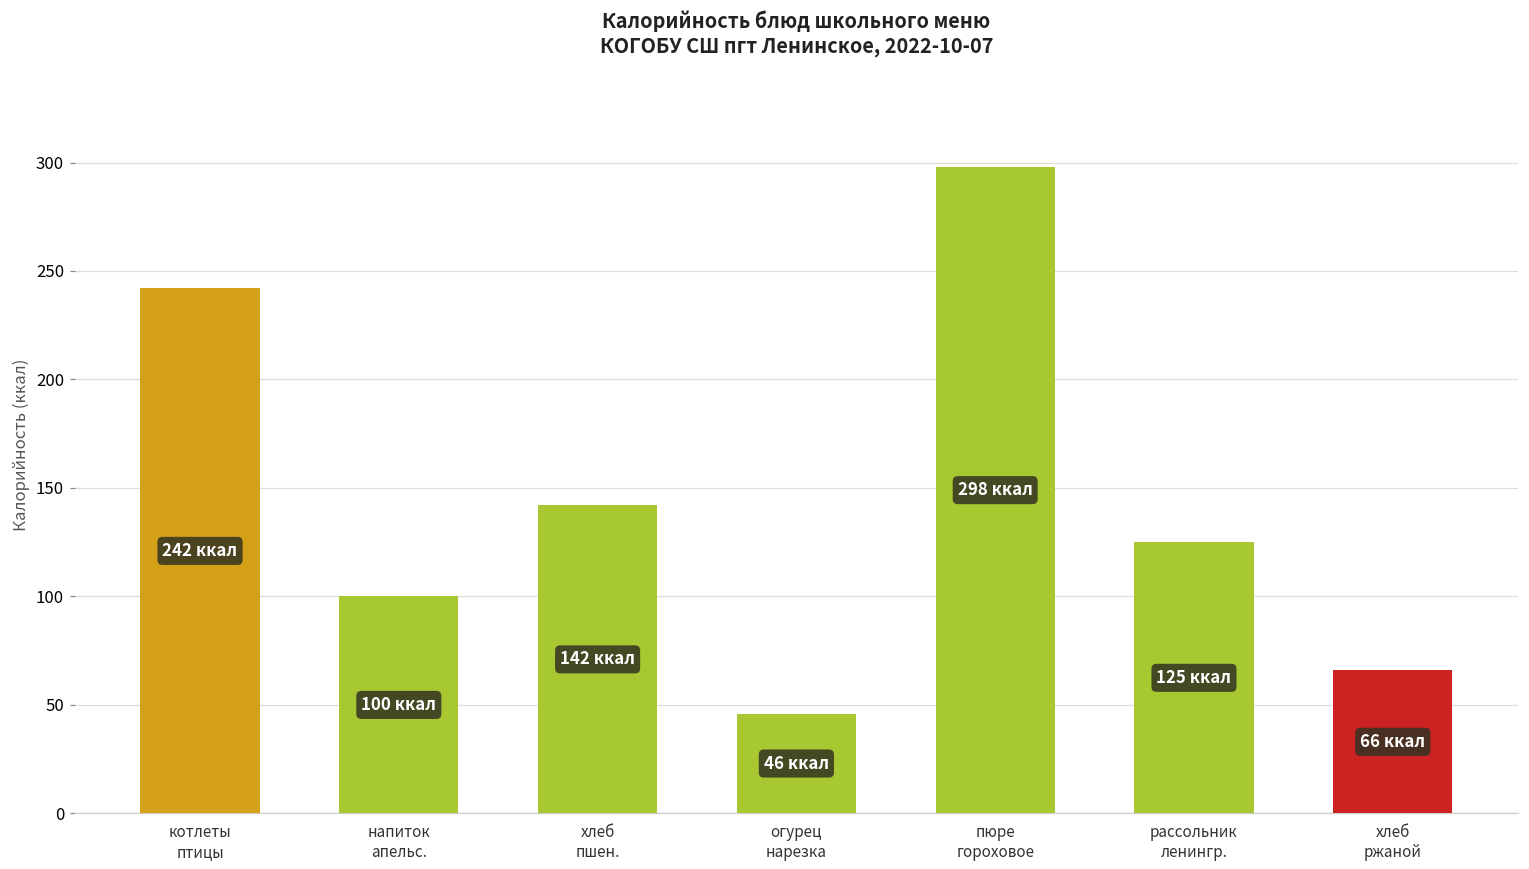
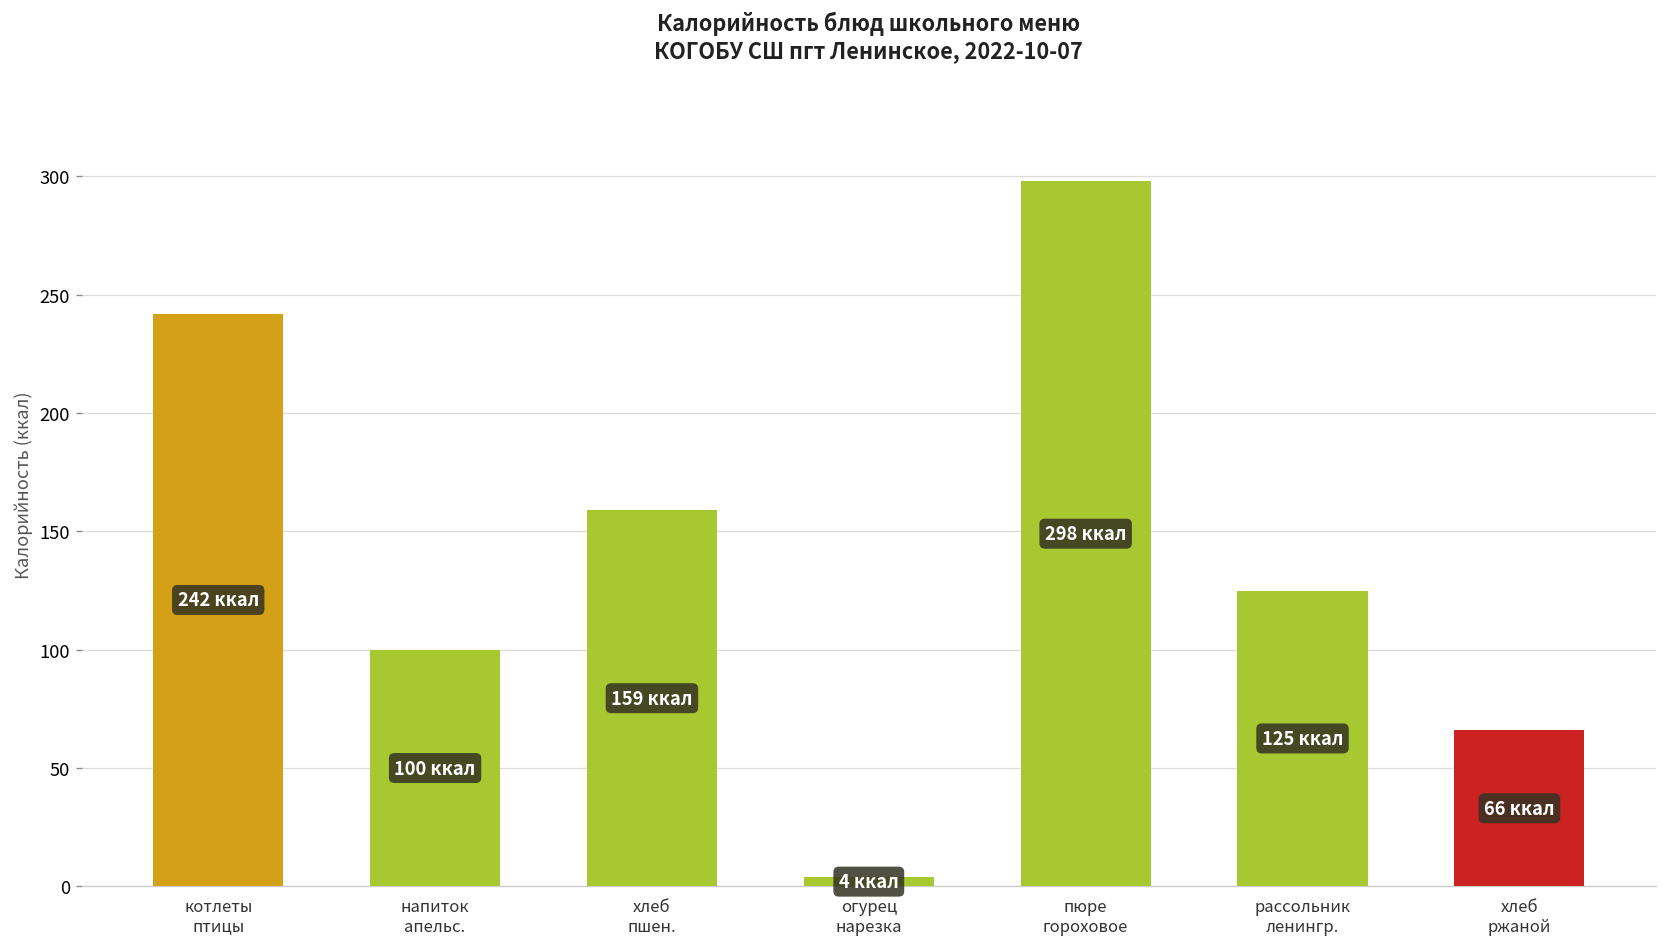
хлеб пшен.: 142 -> 159
огурец нарезка: 46 -> 4
